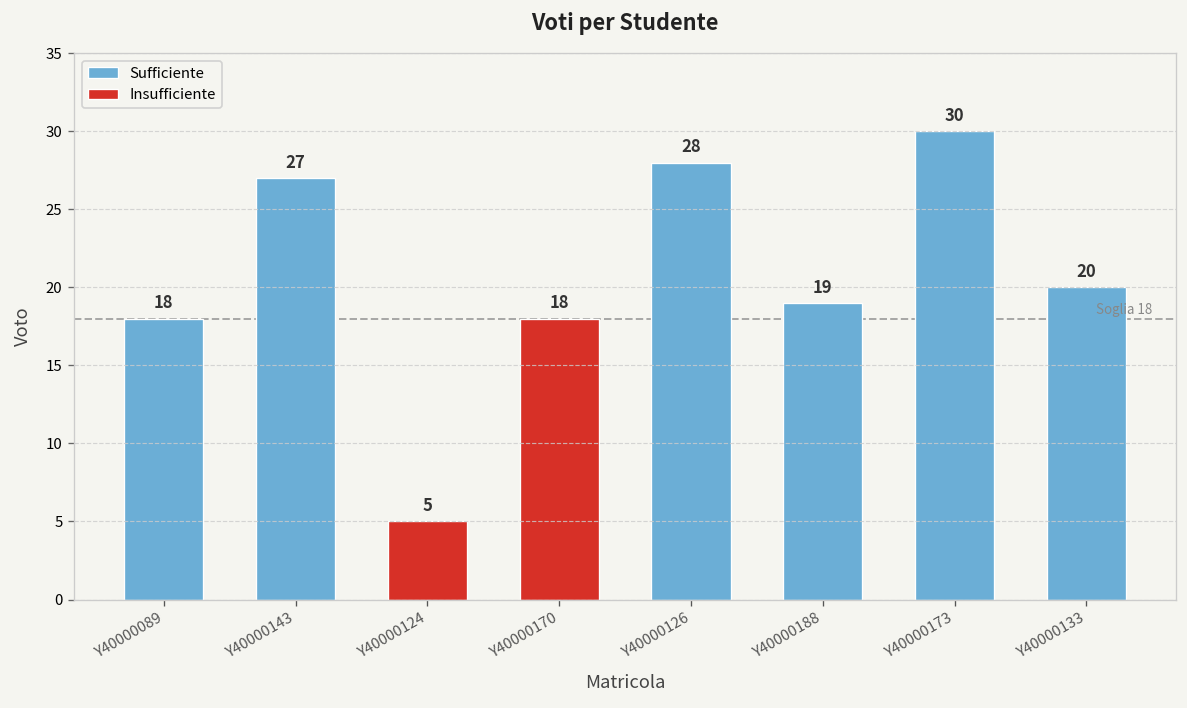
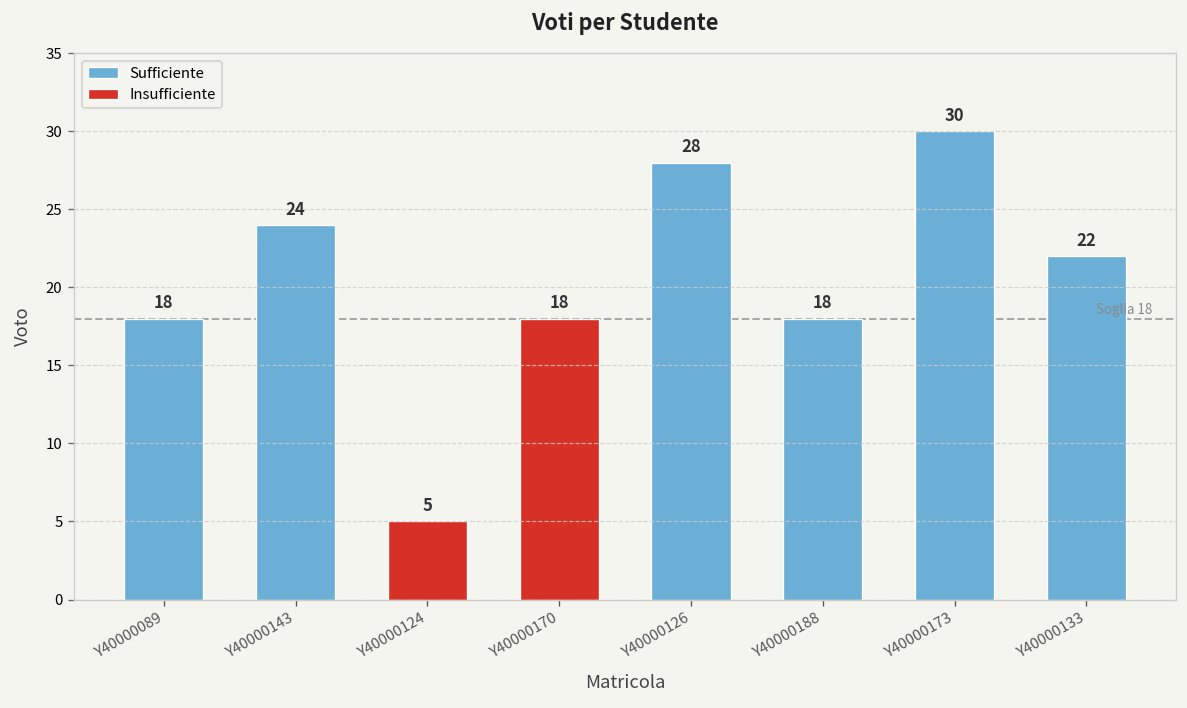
Y40000143: 27 -> 24
Y40000188: 19 -> 18
Y40000133: 20 -> 22
